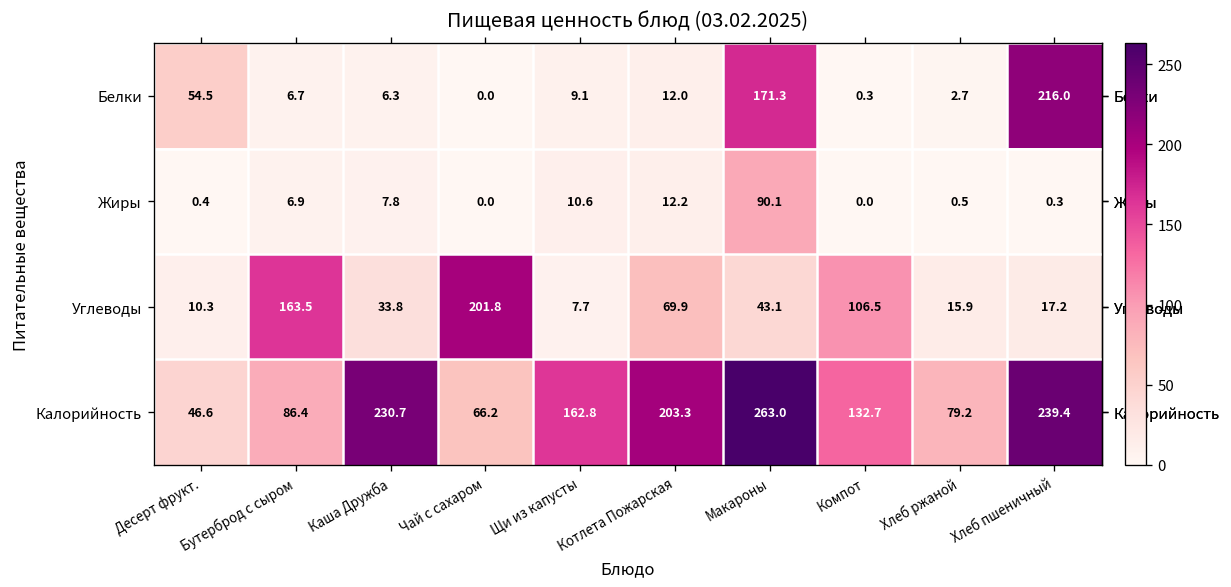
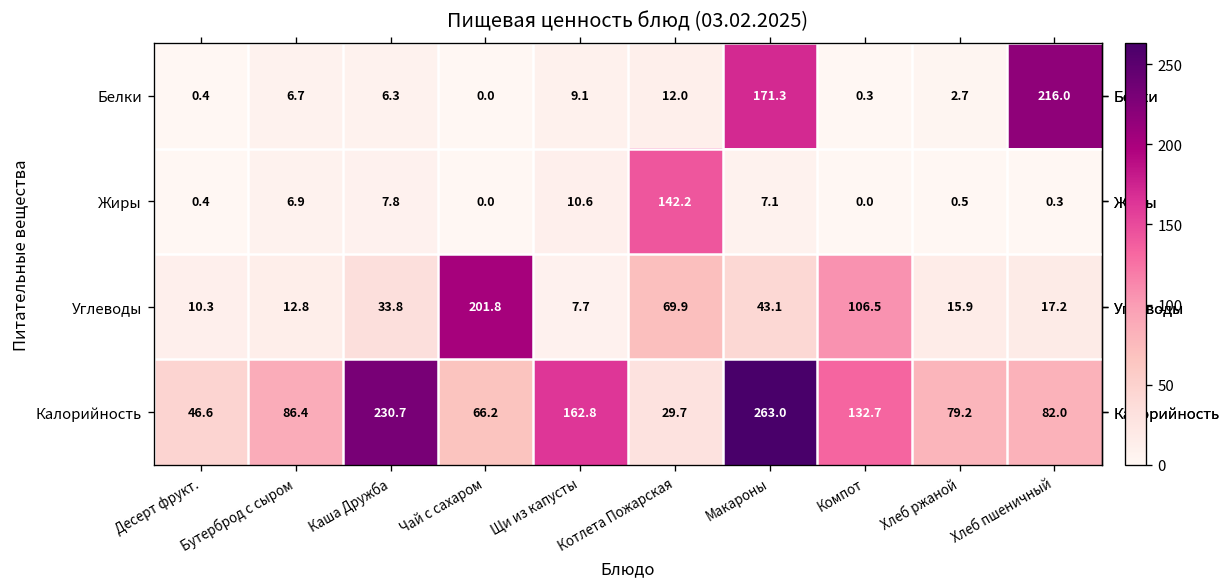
Белки, Десерт фрукт.: 54.5 -> 0.4
Жиры, Котлета Пожарская: 12.2 -> 142.2
Жиры, Макароны: 90.1 -> 7.1
Углеводы, Бутерброд с сыром: 163.5 -> 12.8
Калорийность, Котлета Пожарская: 203.3 -> 29.7
Калорийность, Хлеб пшеничный: 239.4 -> 82.0
